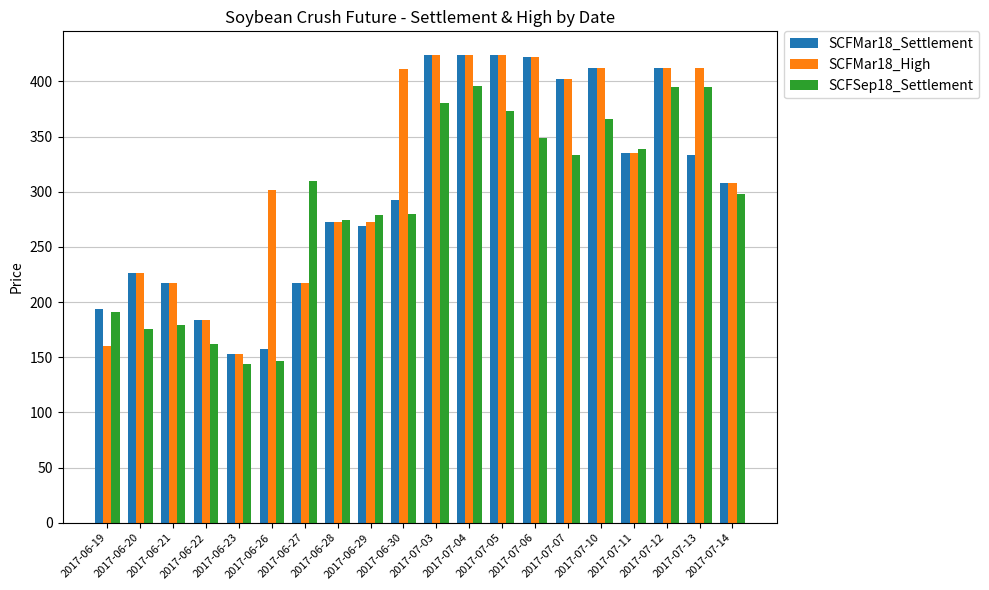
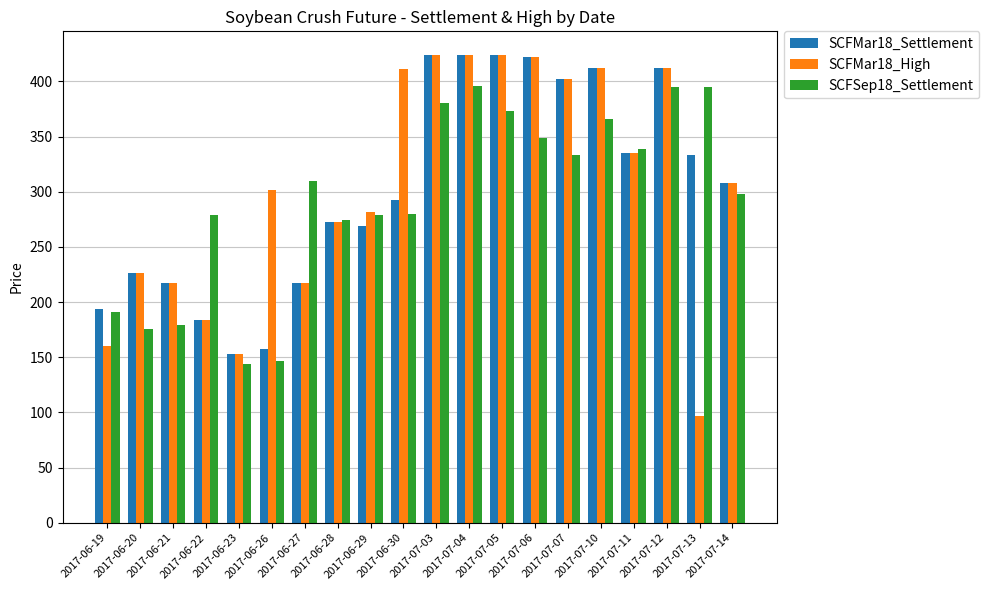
SCFSep18_Settlement, 2017-06-22: 162 -> 279
SCFMar18_High, 2017-06-29: 273 -> 281
SCFMar18_High, 2017-07-13: 413 -> 97
